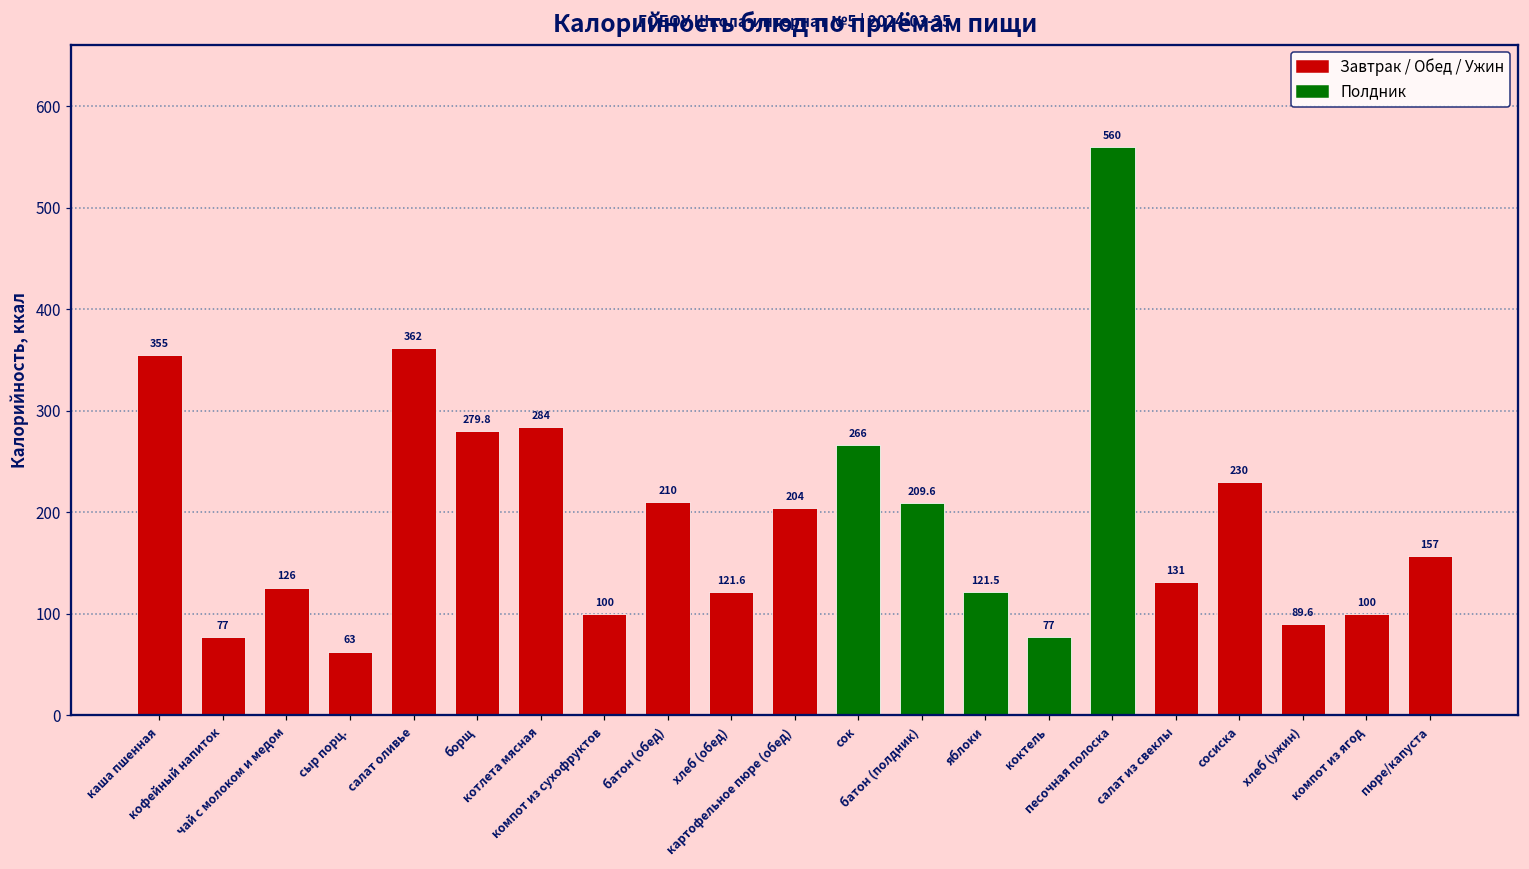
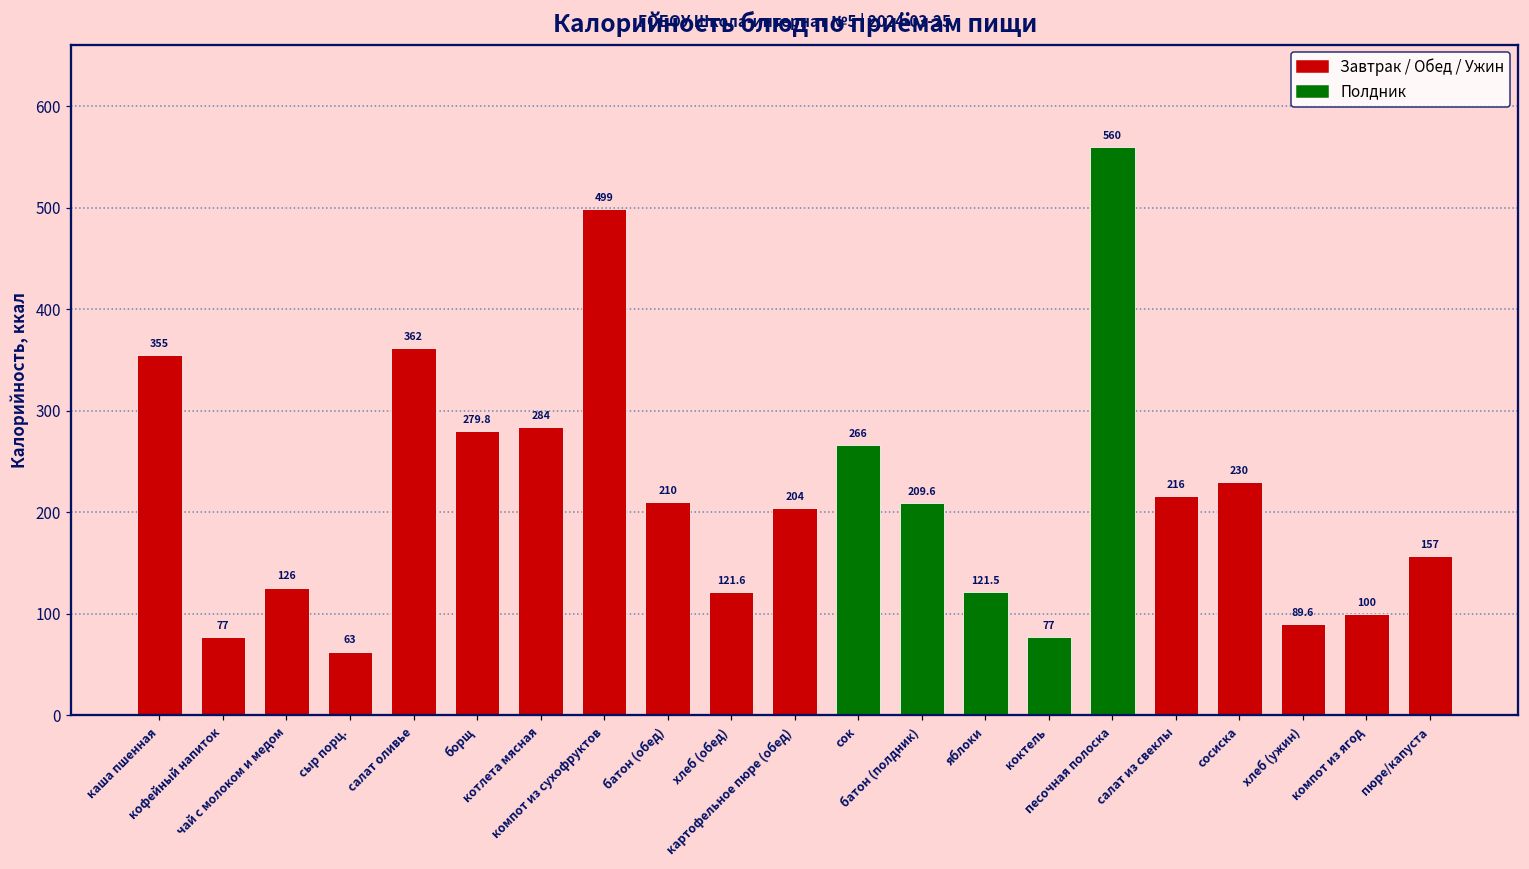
компот из сухофруктов: 100 -> 499
салат из свеклы: 131 -> 216
